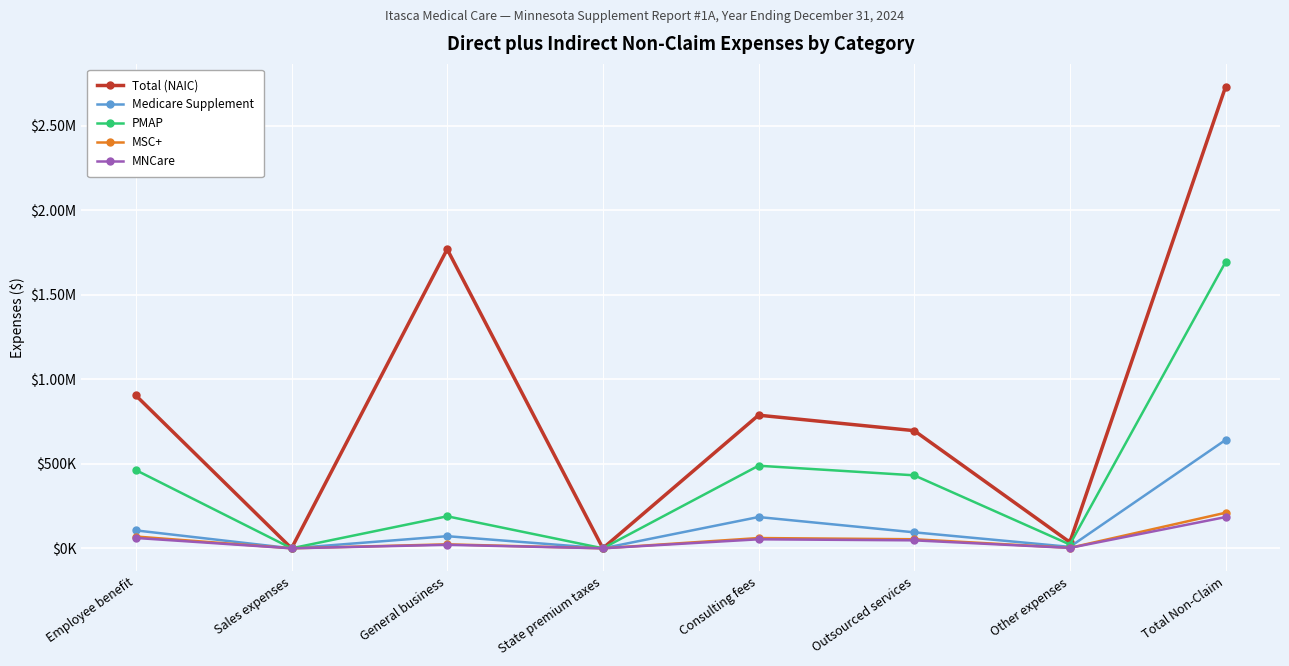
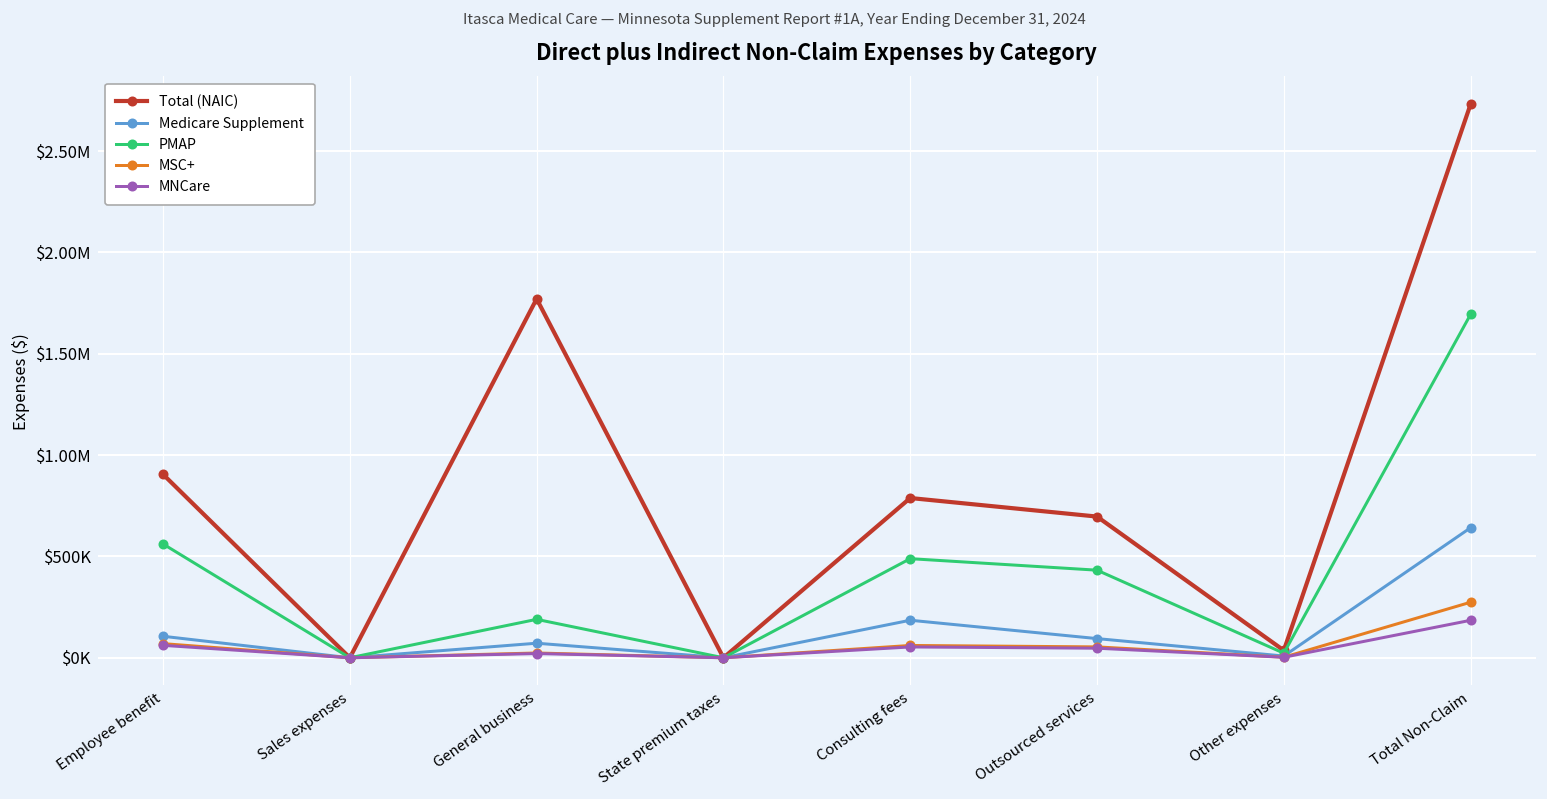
PMAP, Employee benefit: $460000 -> $560000
MSC+, Total Non-Claim: $210000 -> $270000
